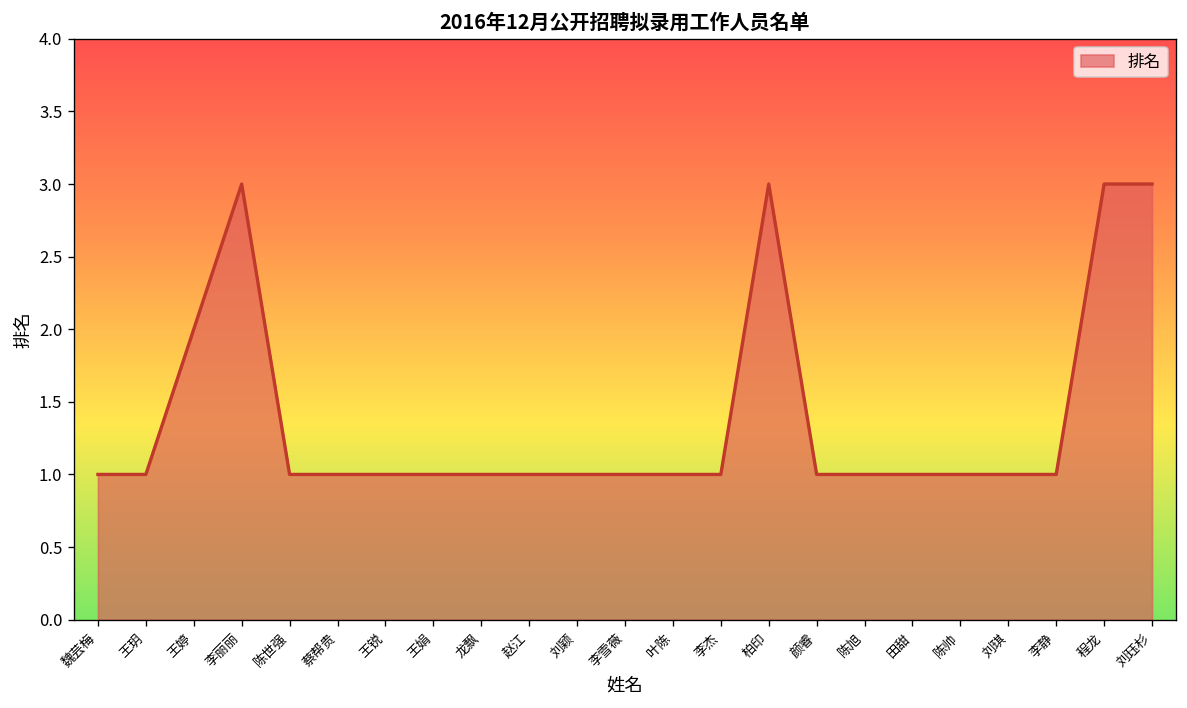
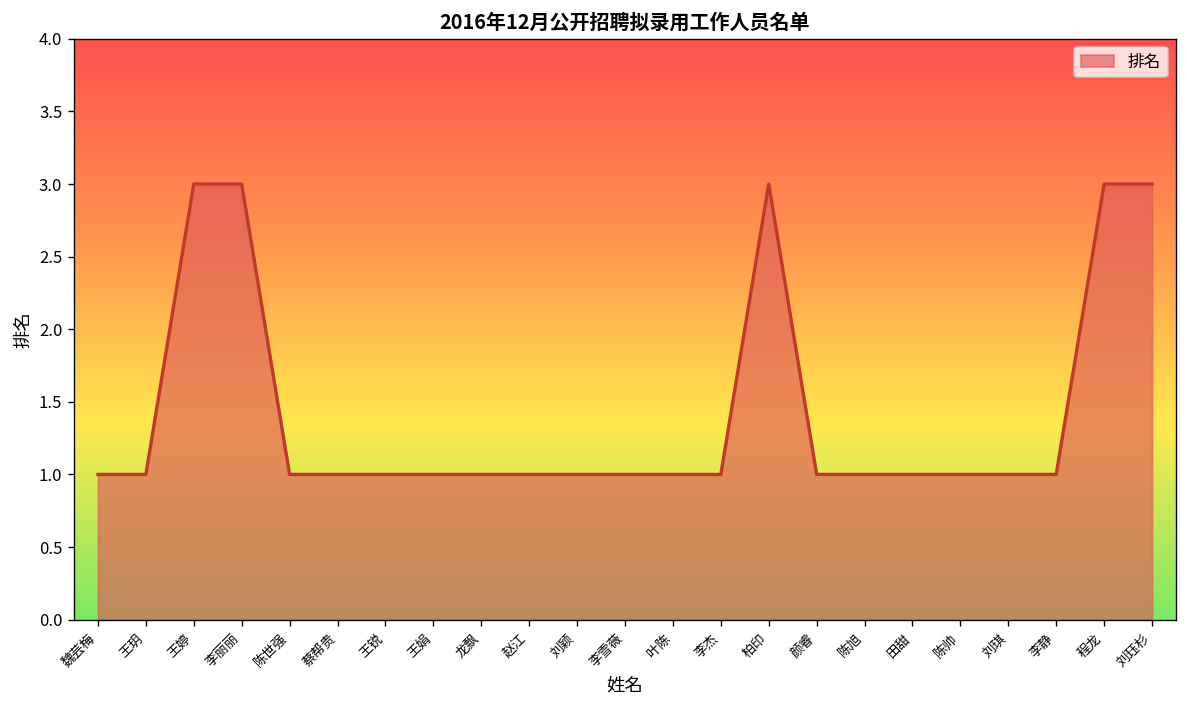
王婷: 2 -> 3
